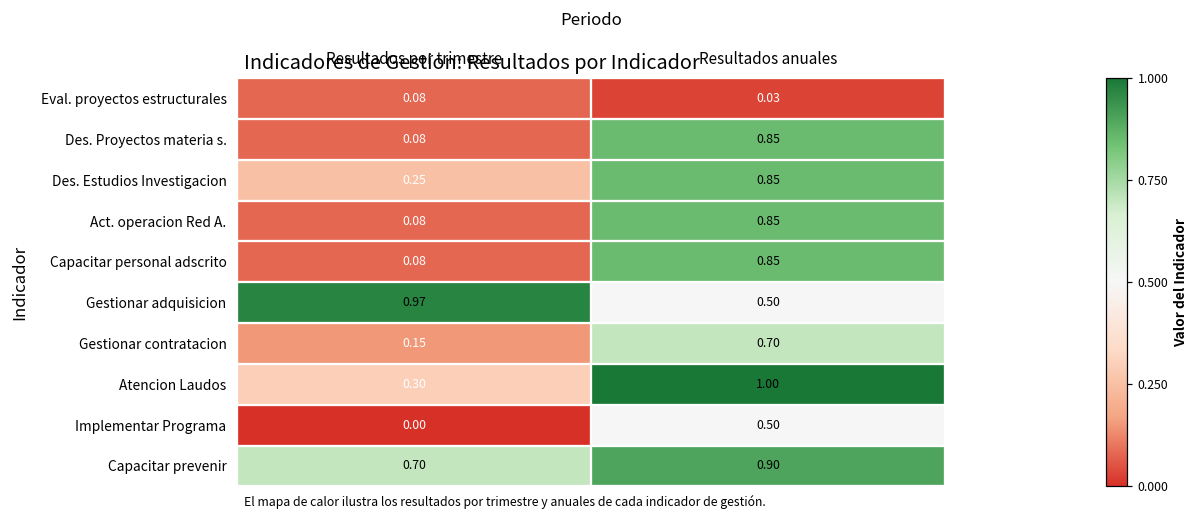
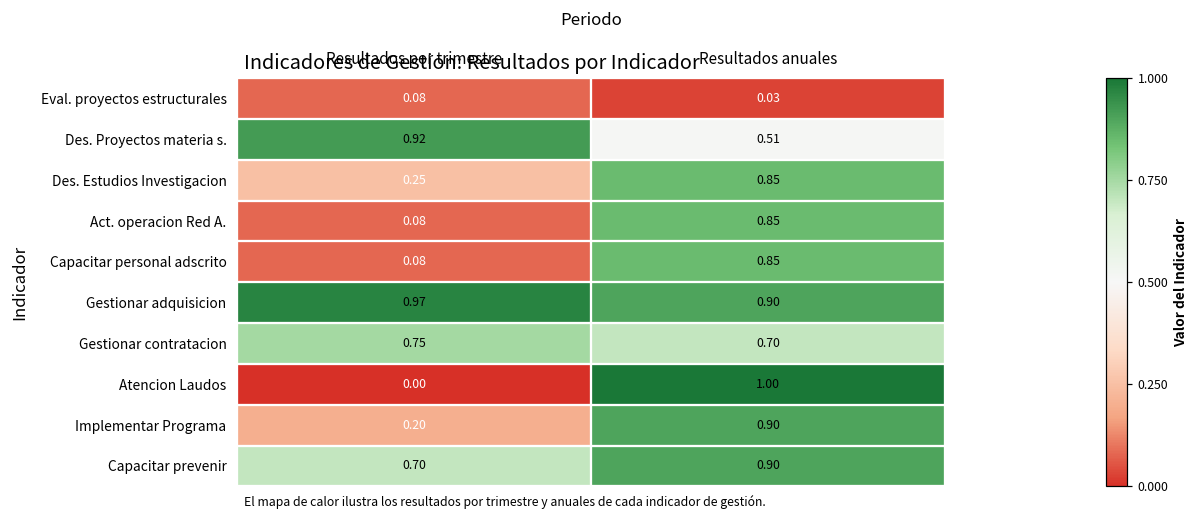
Des. Proyectos materia s., Resultados por trimestre: 0.08 -> 0.92
Des. Proyectos materia s., Resultados anuales: 0.85 -> 0.51
Gestionar adquisicion, Resultados anuales: 0.50 -> 0.90
Gestionar contratacion, Resultados por trimestre: 0.15 -> 0.75
Atencion Laudos, Resultados por trimestre: 0.30 -> 0.00
Implementar Programa, Resultados por trimestre: 0.00 -> 0.20
Implementar Programa, Resultados anuales: 0.50 -> 0.90
